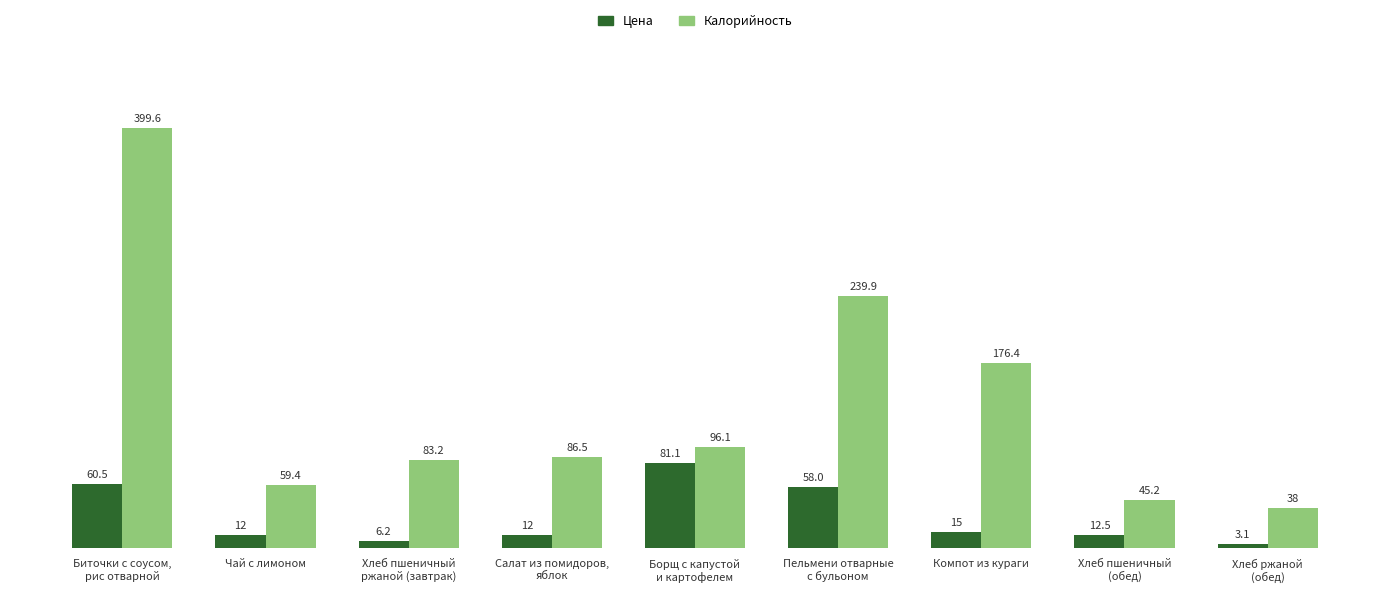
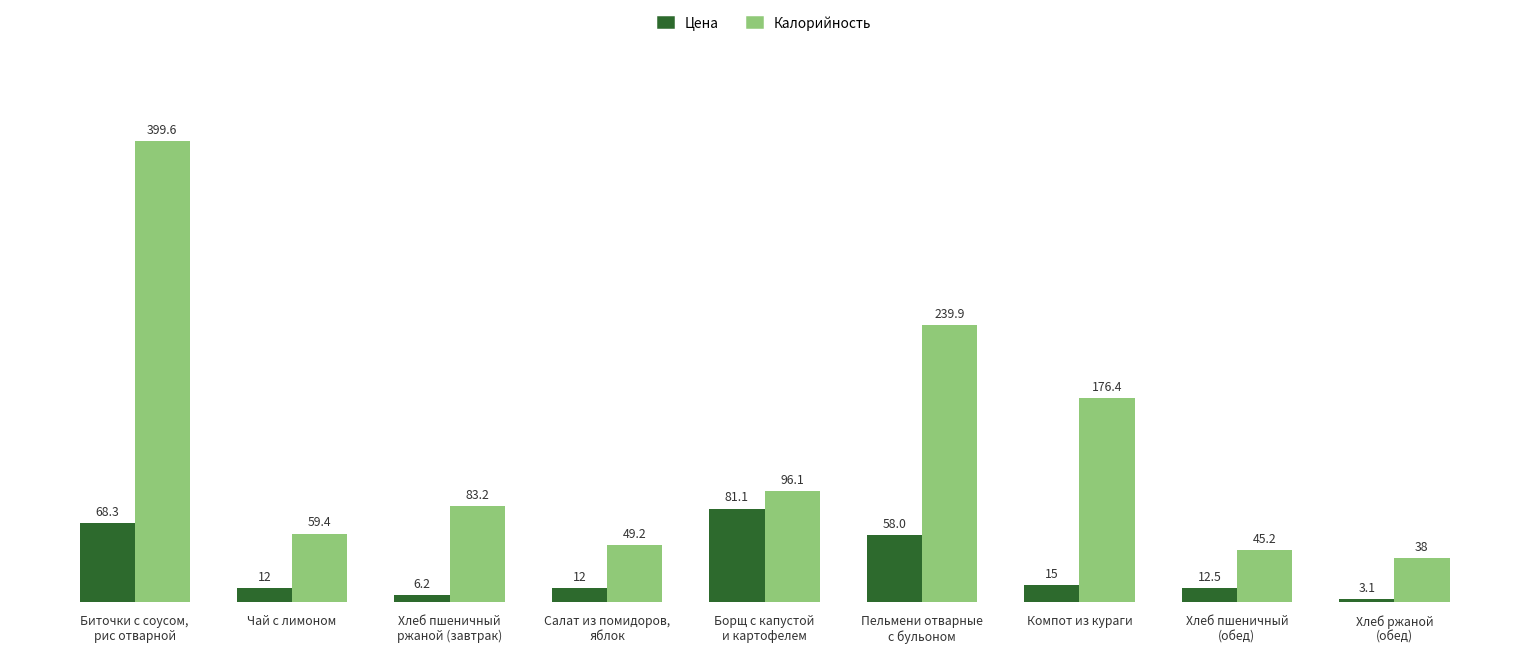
Цена, Биточки с соусом, рис отварной: 60.5 -> 68.3
Калорийность, Салат из помидоров, яблок: 86.5 -> 49.2
